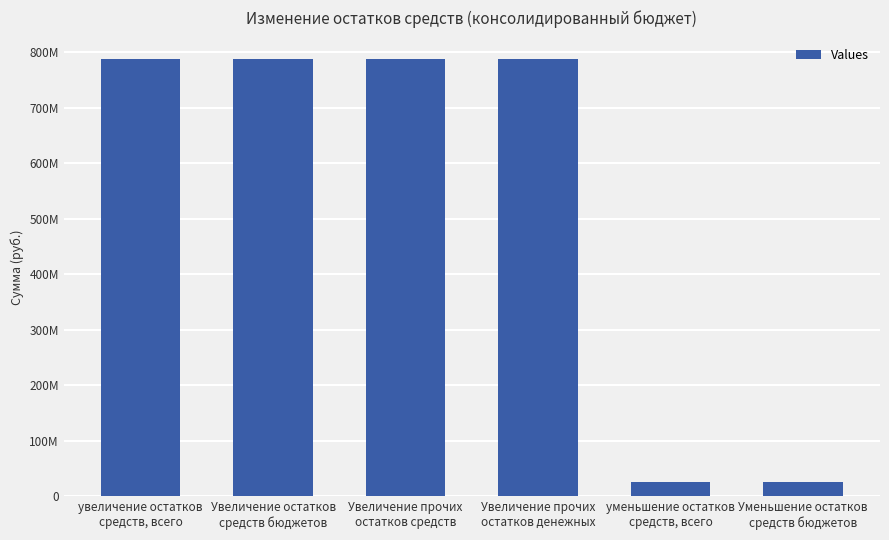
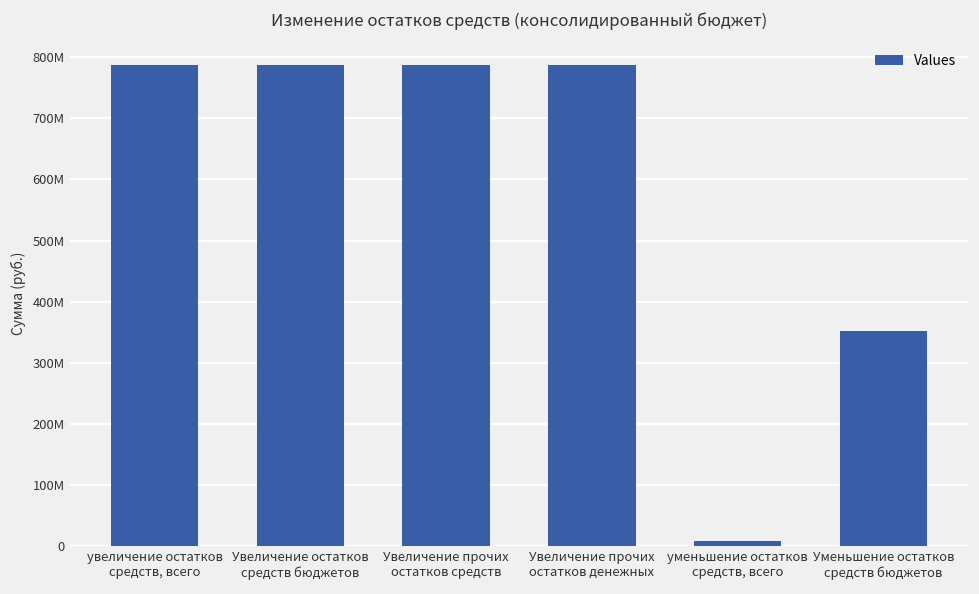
уменьшение остатков средств, всего: 30000000 -> 10000000
Уменьшение остатков средств бюджетов: 30000000 -> 350000000
